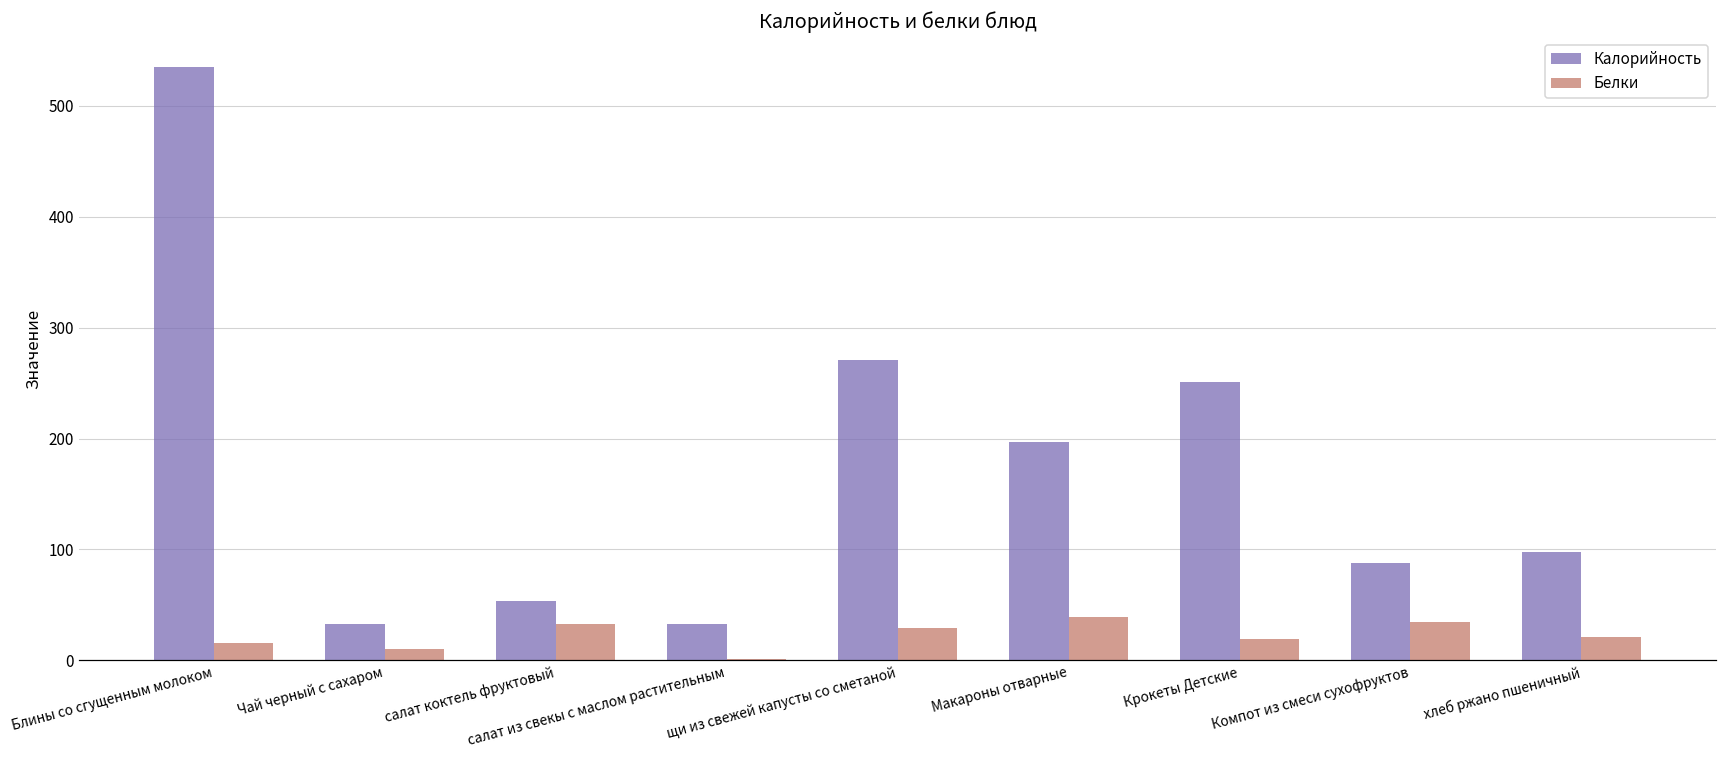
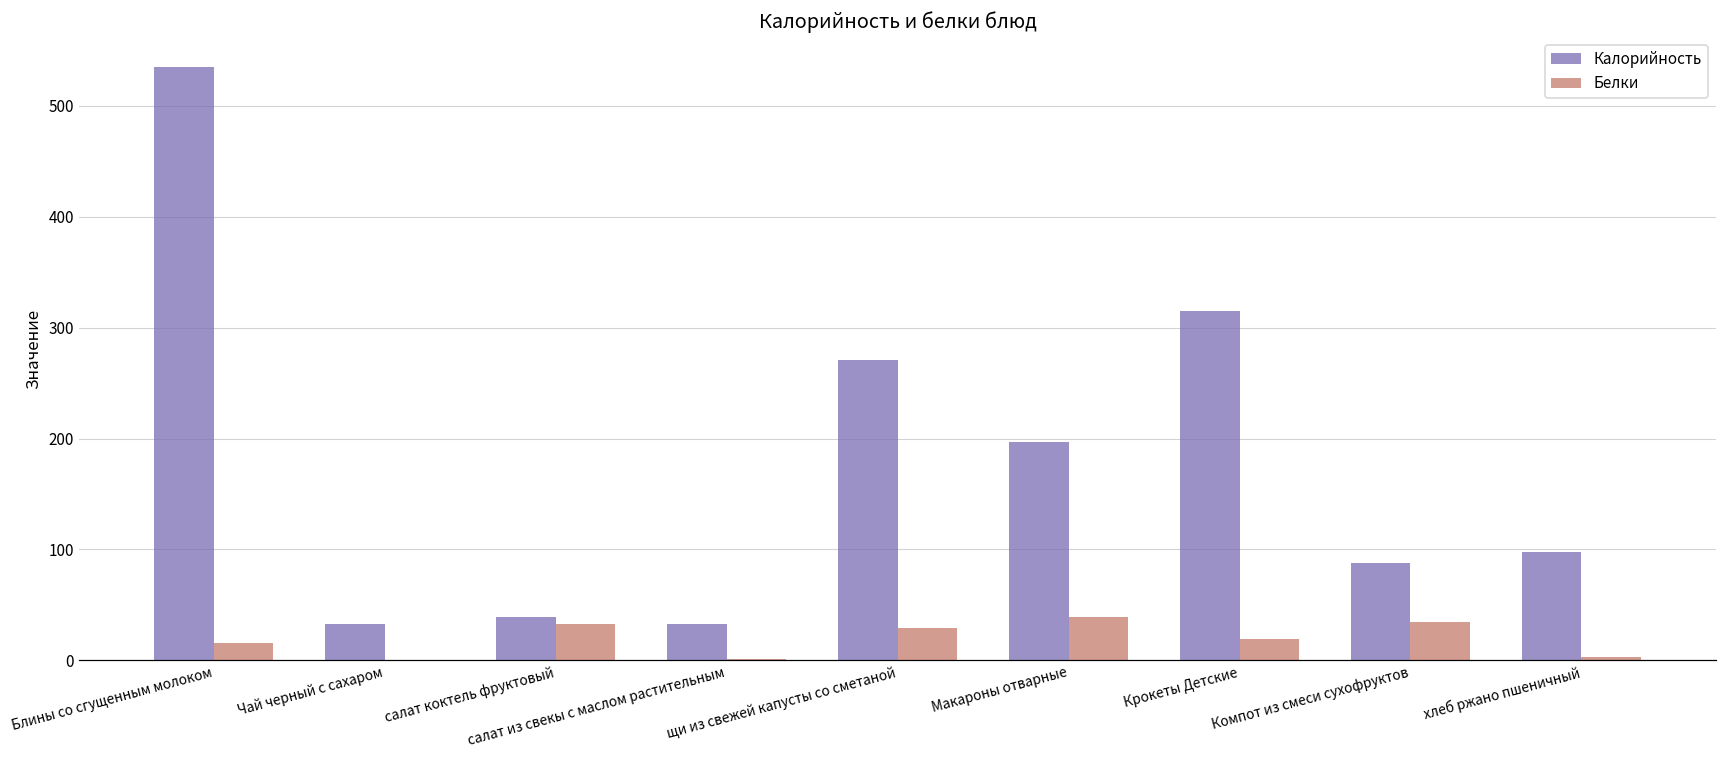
Белки, Чай черный с сахаром: 11 -> 1
Калорийность, салат коктель фруктовый: 53 -> 39
Калорийность, Крокеты Детские: 251 -> 315
Белки, хлеб ржано пшеничный: 21 -> 3
